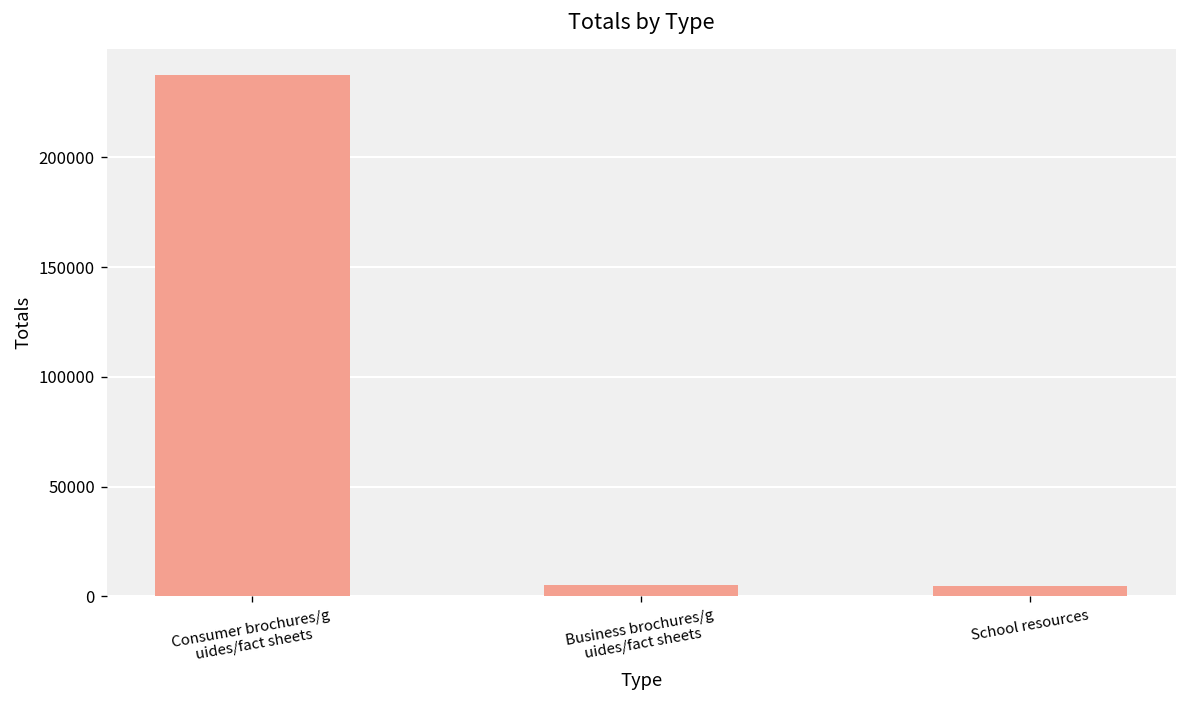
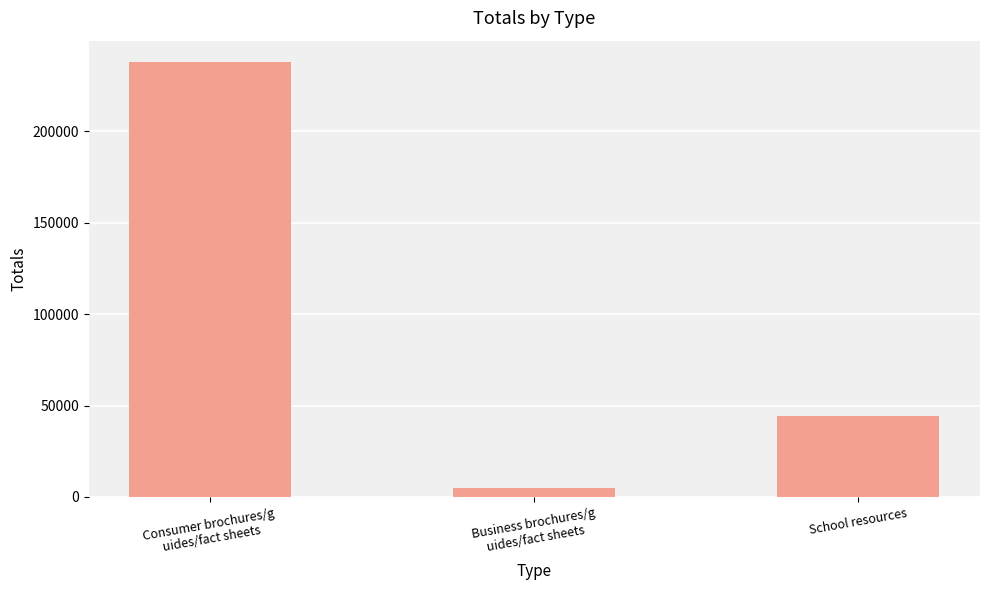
School resources: 5000 -> 44000
